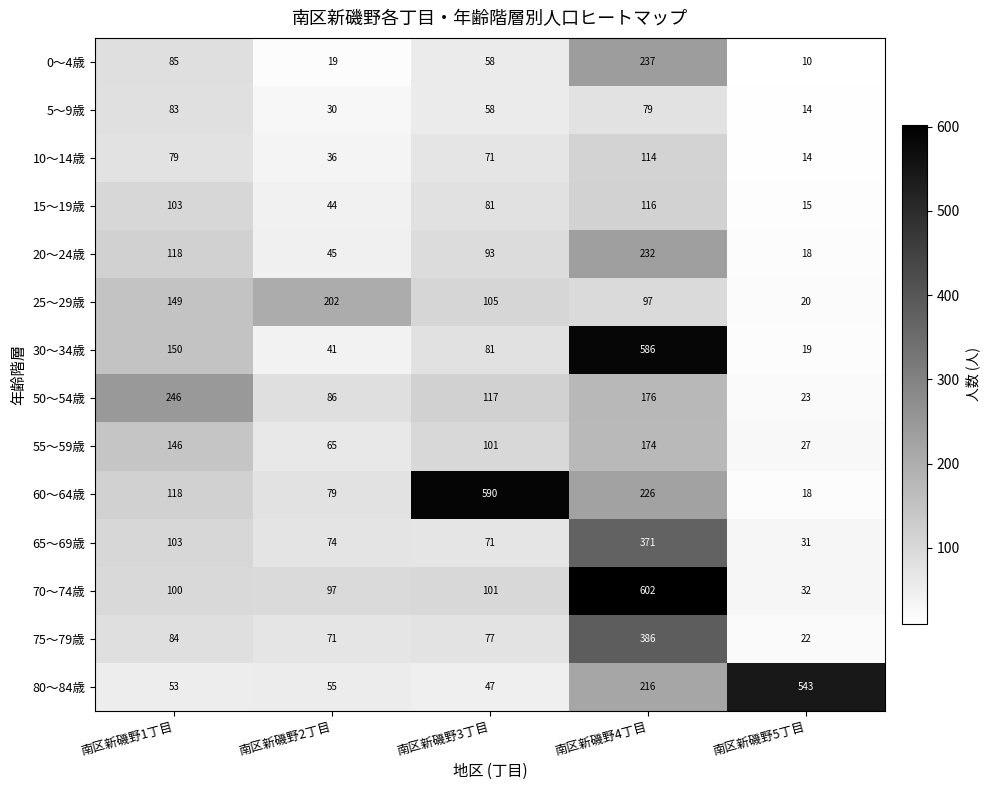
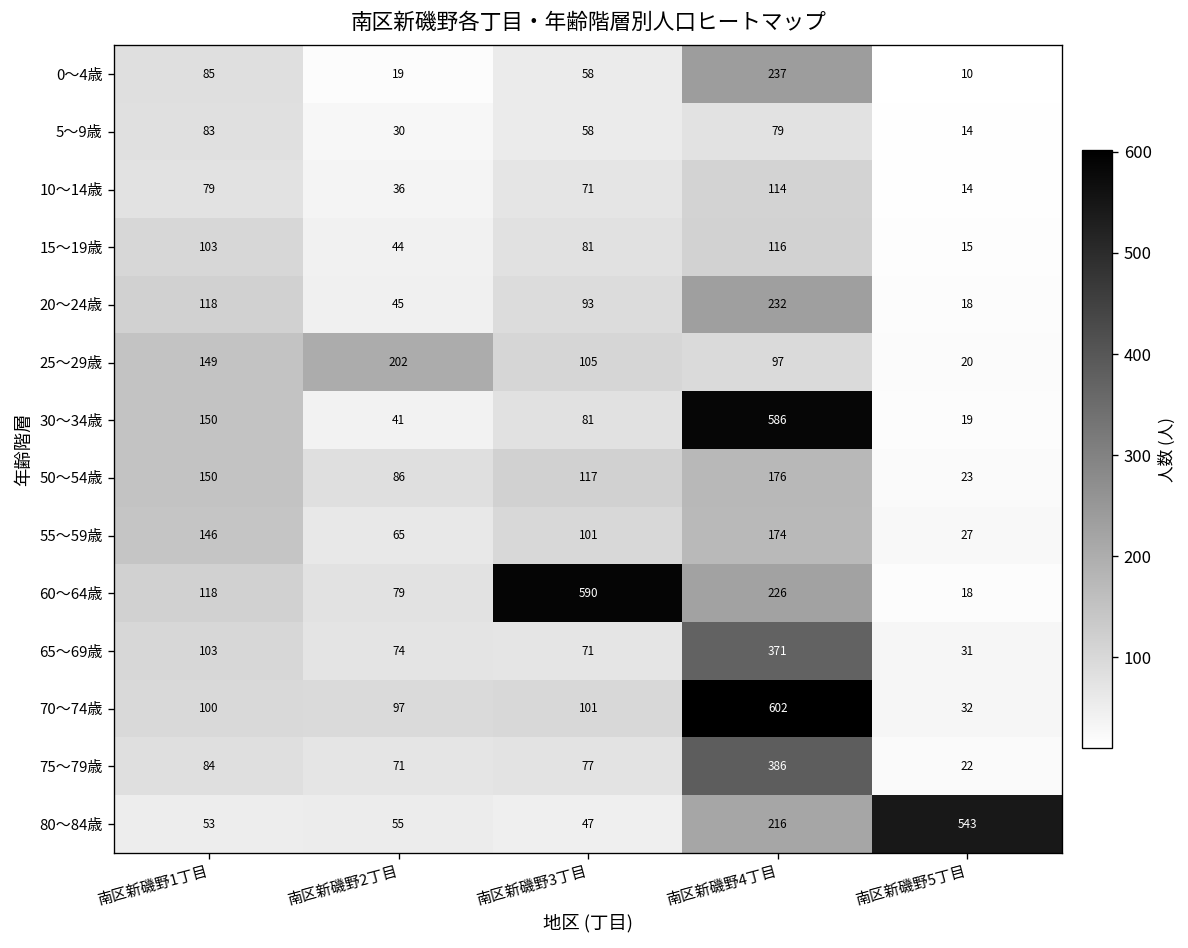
50～54歳, 南区新磯野1丁目: 246 -> 150
